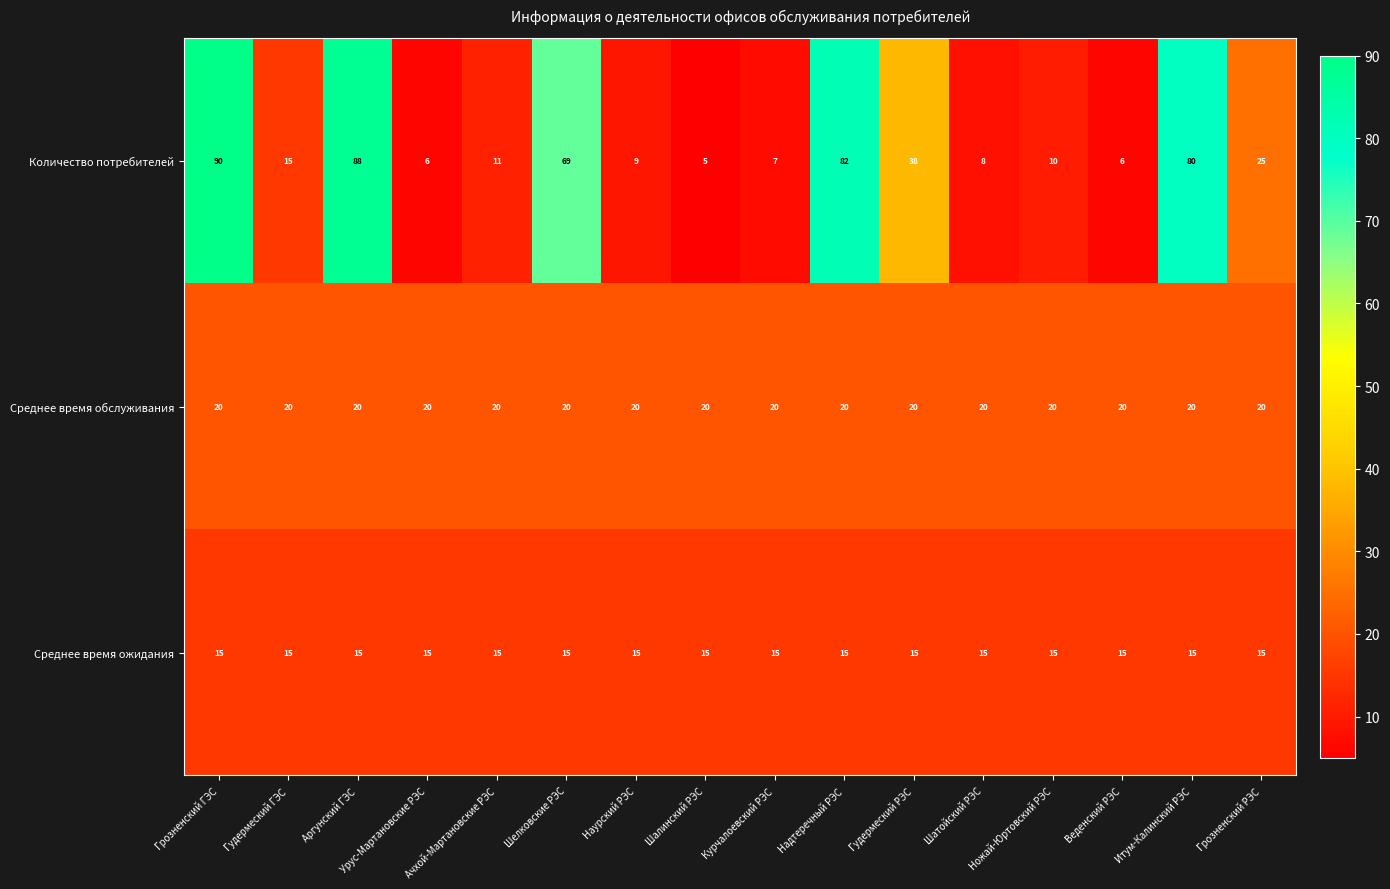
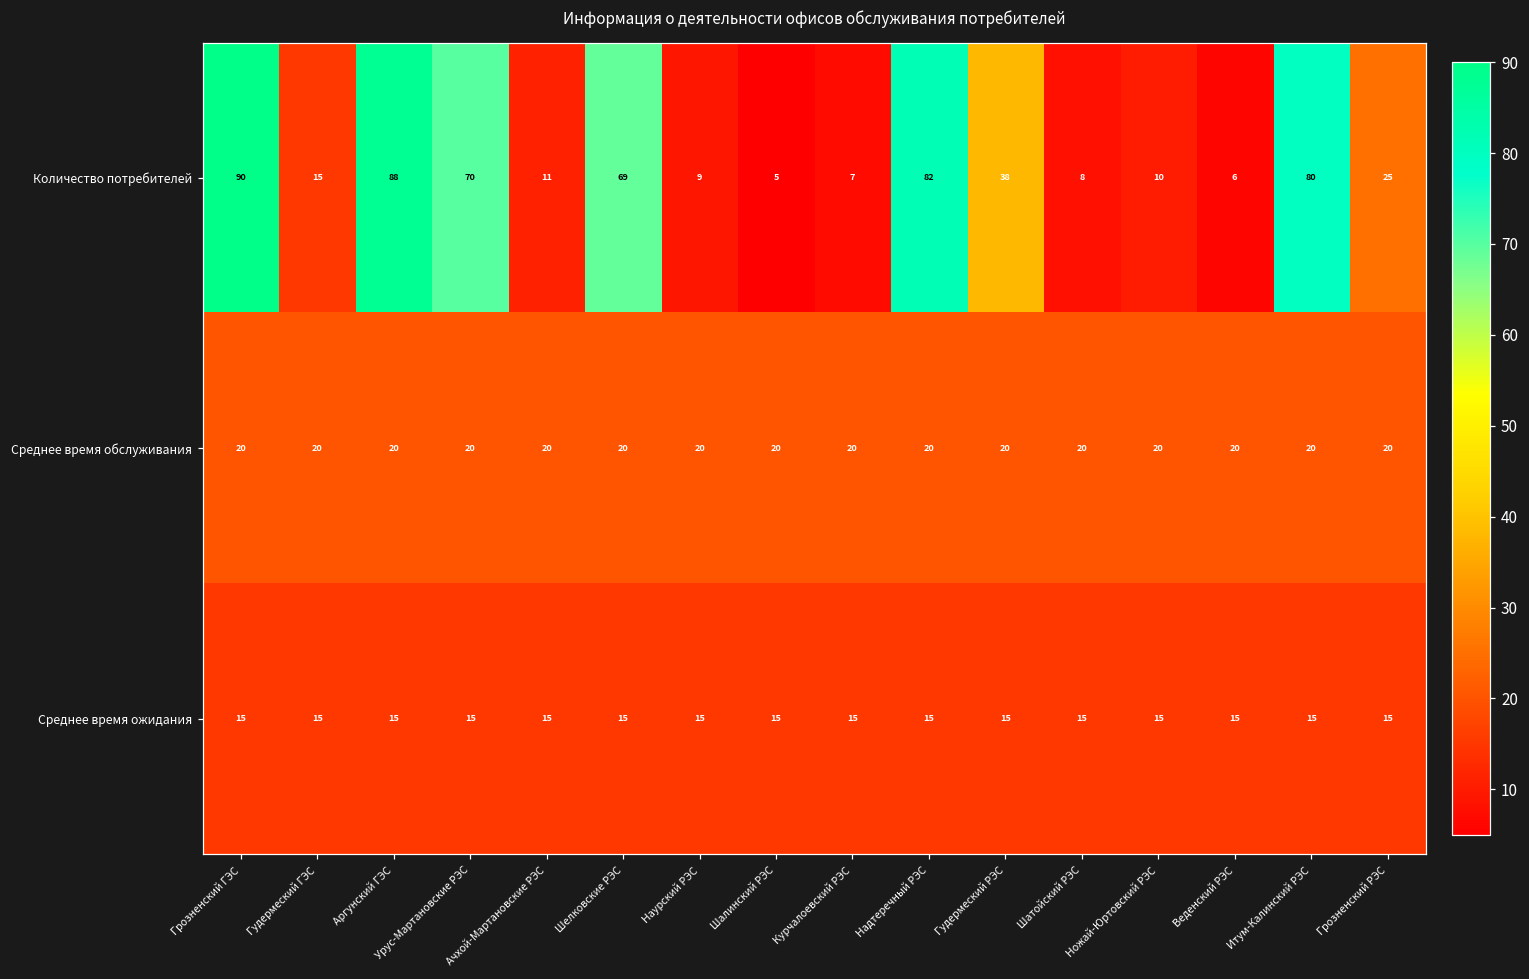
Количество потребителей, Урус-Мартановские РЭС: 6 -> 70
